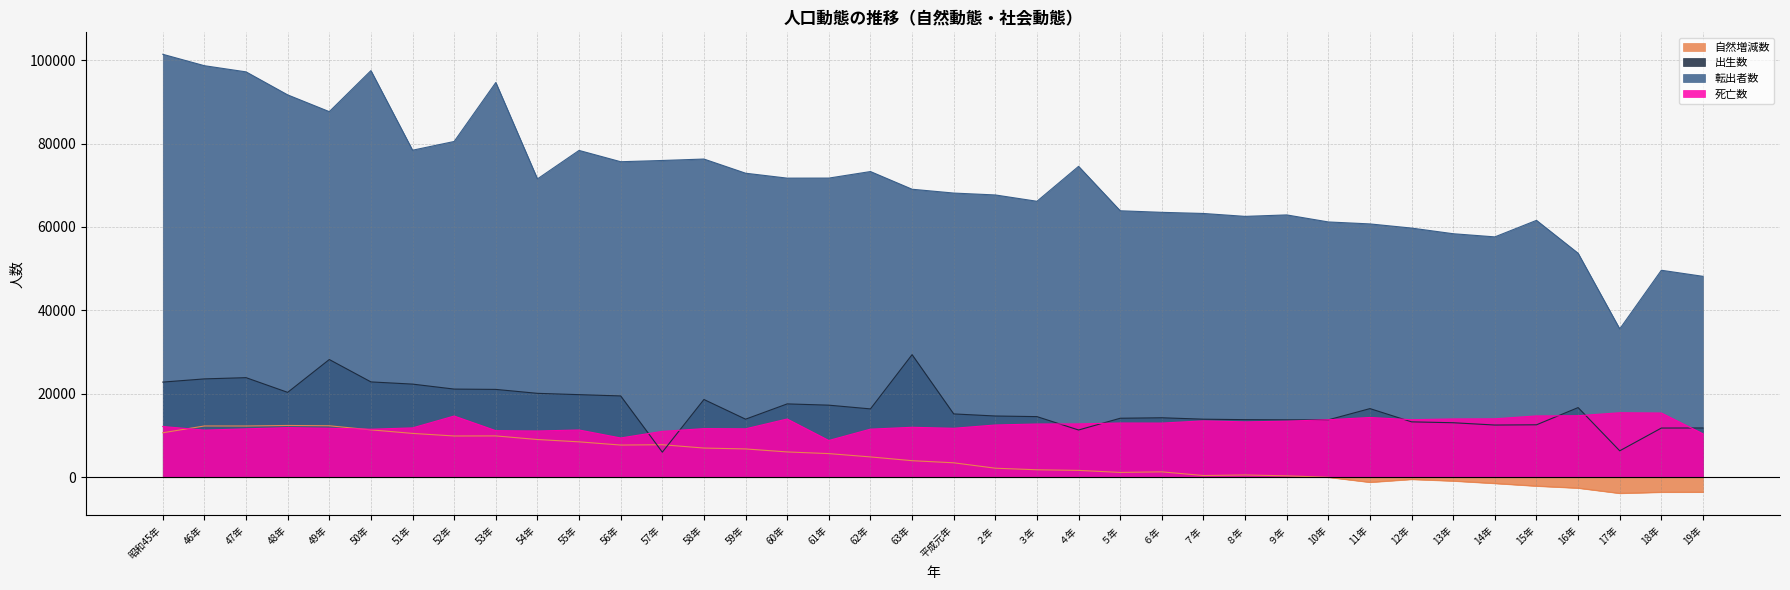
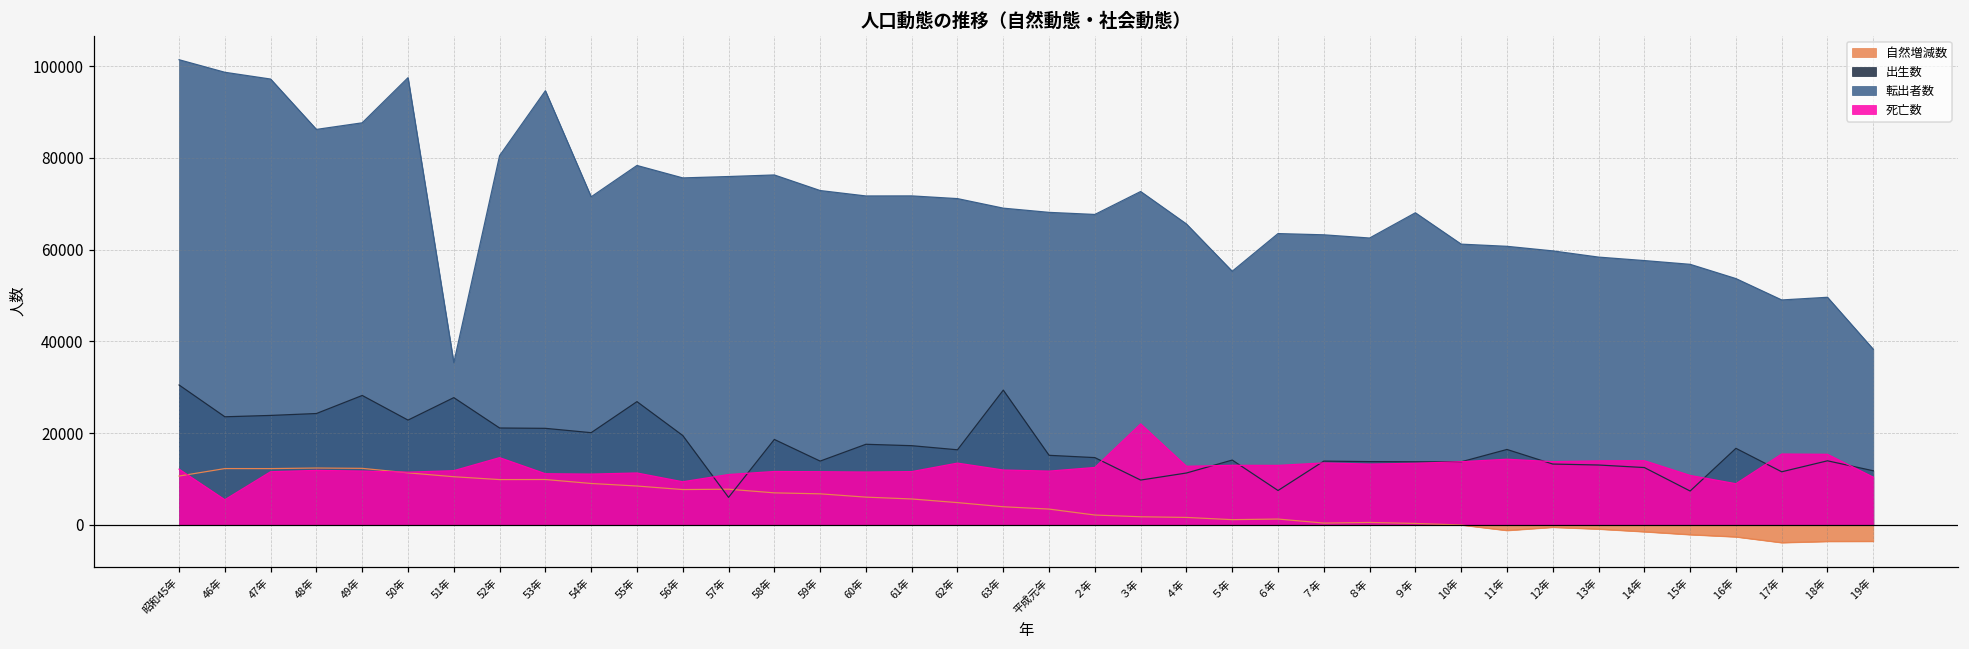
出生数, 昭和45年: 23000 -> 31000
死亡数, 46年: 11000 -> 5000
出生数, 48年: 20000 -> 24000
転出者数, 48年: 92000 -> 86000
出生数, 51年: 22000 -> 28000
転出者数, 51年: 78000 -> 35000
出生数, 55年: 20000 -> 27000
死亡数, 60年: 14000 -> 12000
死亡数, 61年: 9000 -> 12000
転出者数, 62年: 73000 -> 71000
死亡数, 62年: 12000 -> 13000
出生数, ３年: 15000 -> 10000
転出者数, ３年: 66000 -> 73000
死亡数, ３年: 13000 -> 22000
転出者数, ４年: 75000 -> 66000
転出者数, ５年: 64000 -> 55000
出生数, ６年: 14000 -> 7000
転出者数, ９年: 63000 -> 68000
出生数, 15年: 13000 -> 7000
転出者数, 15年: 62000 -> 57000
死亡数, 15年: 15000 -> 11000
死亡数, 16年: 15000 -> 9000
出生数, 17年: 6000 -> 12000
転出者数, 17年: 36000 -> 49000
出生数, 18年: 12000 -> 14000
転出者数, 19年: 48000 -> 38000
